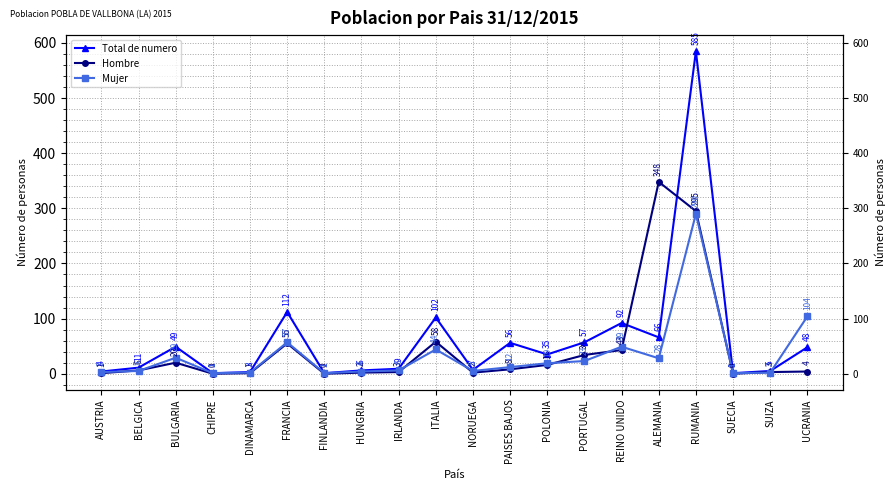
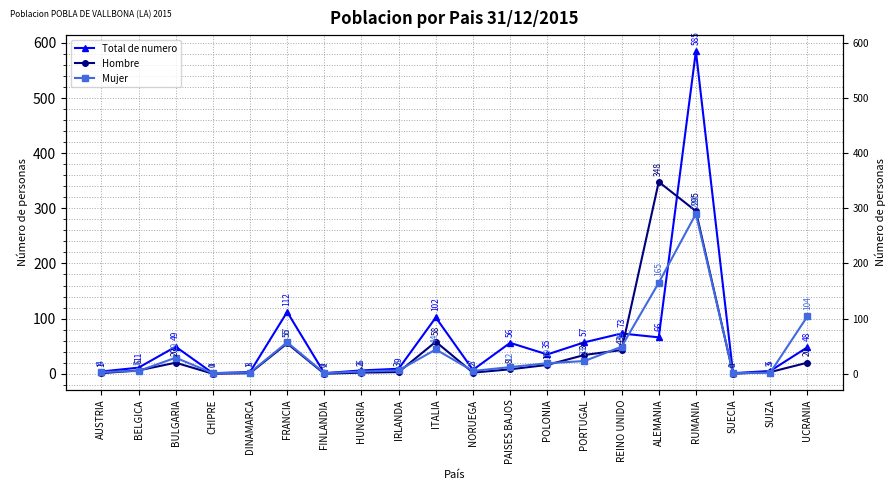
Total de numero, REINO UNIDO: 92 -> 73
Mujer, ALEMANIA: 28 -> 165
Hombre, UCRANIA: 4 -> 20
